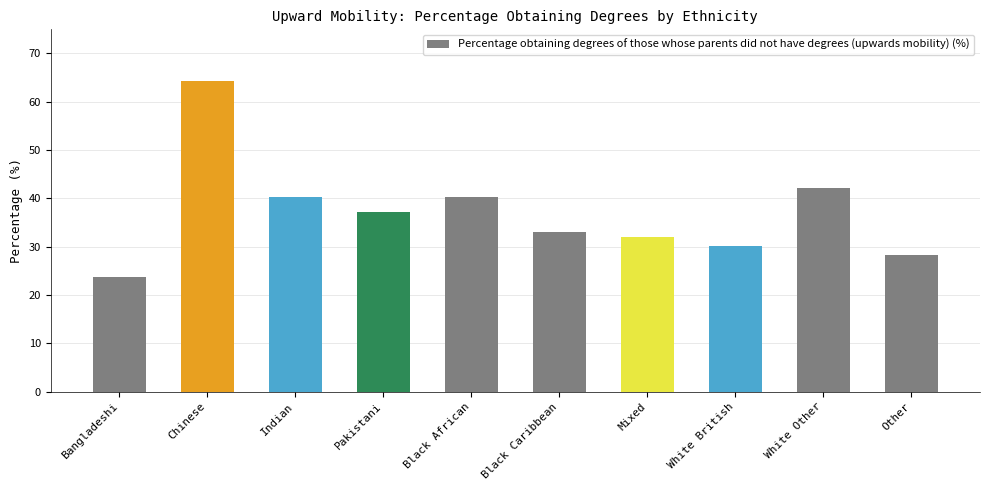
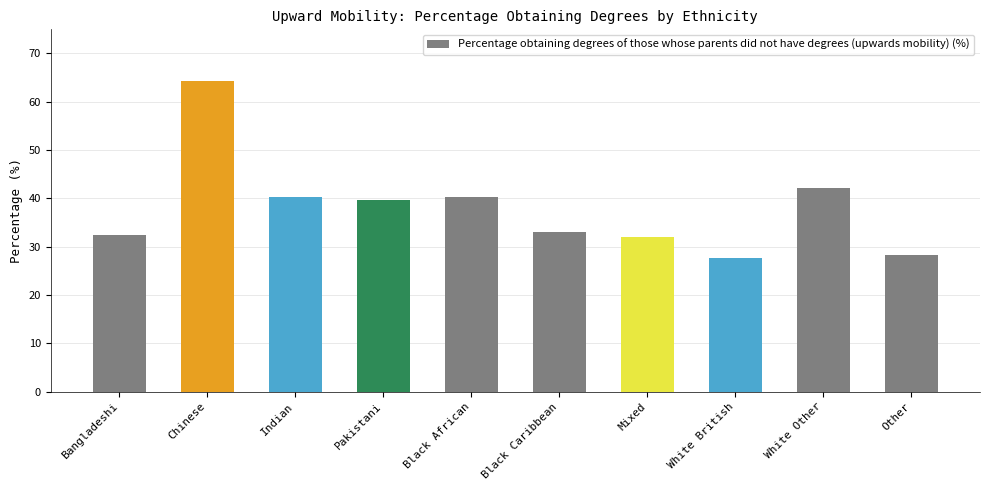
Bangladeshi: 24 -> 32
Pakistani: 37 -> 40
White British: 30 -> 28
